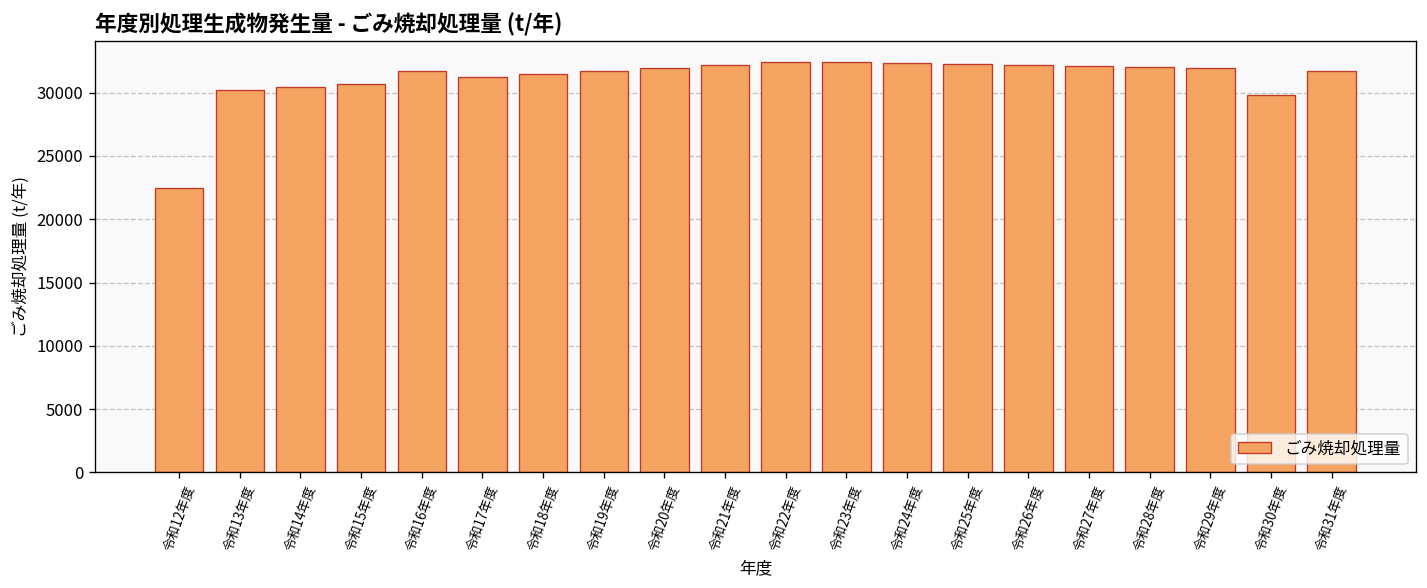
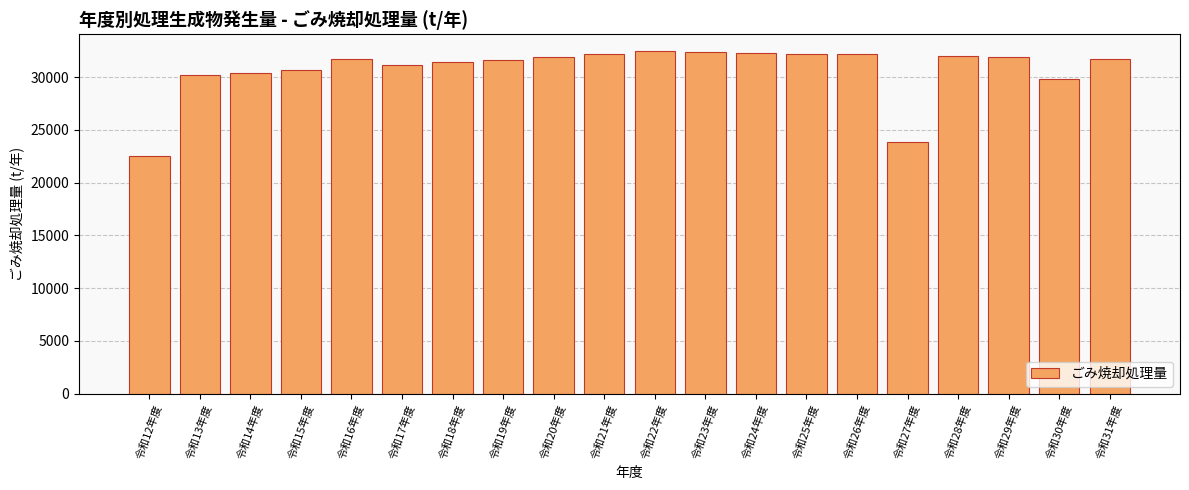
令和27年度: 32100 -> 23900
